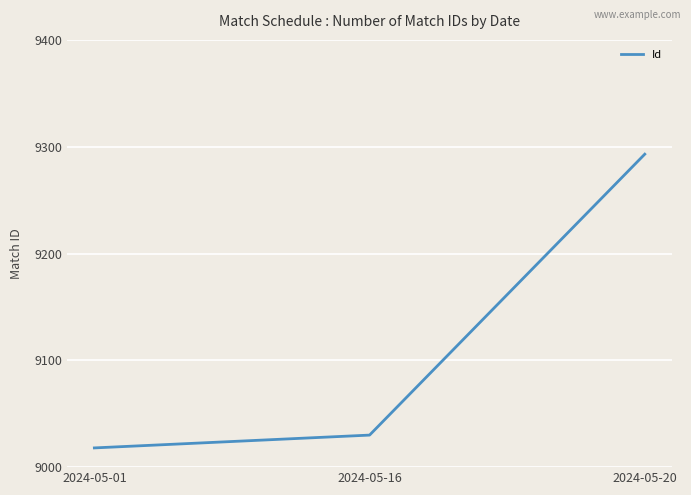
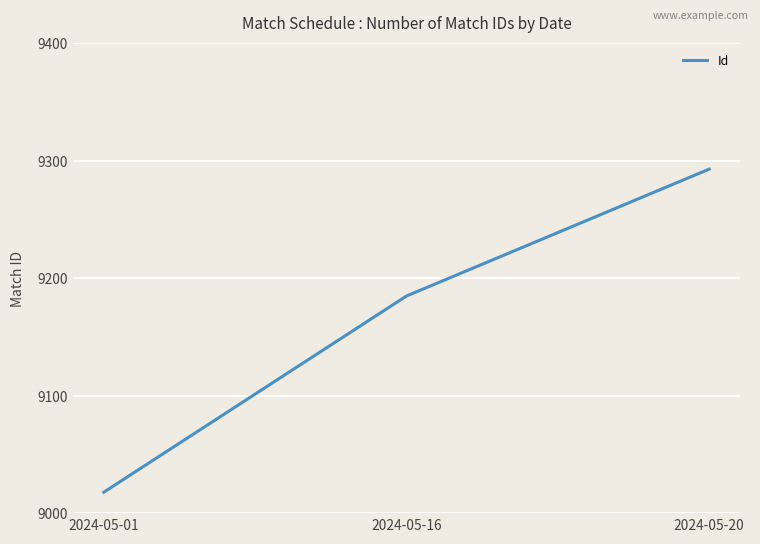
2024-05-16: 9030 -> 9185
